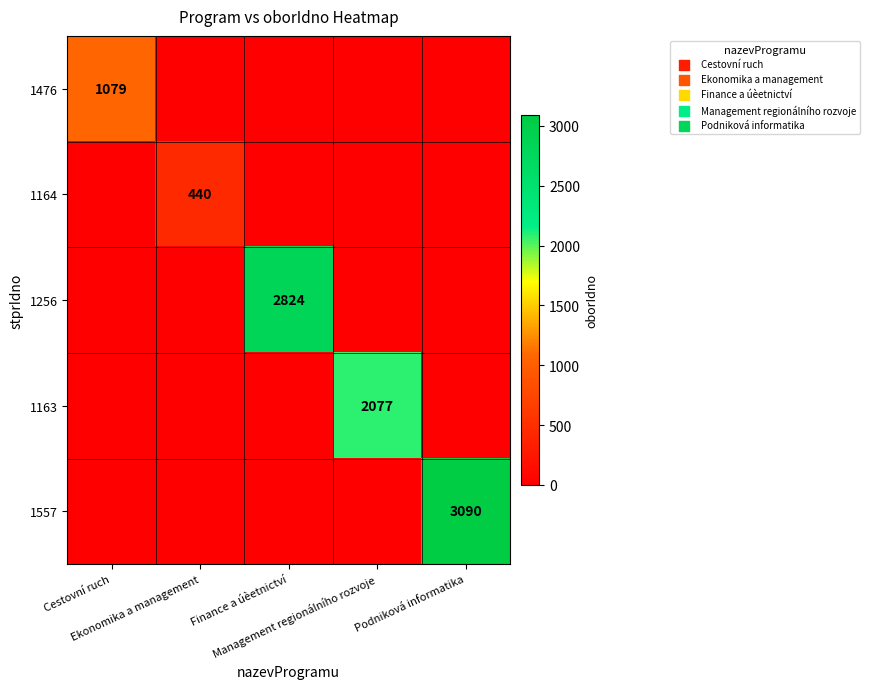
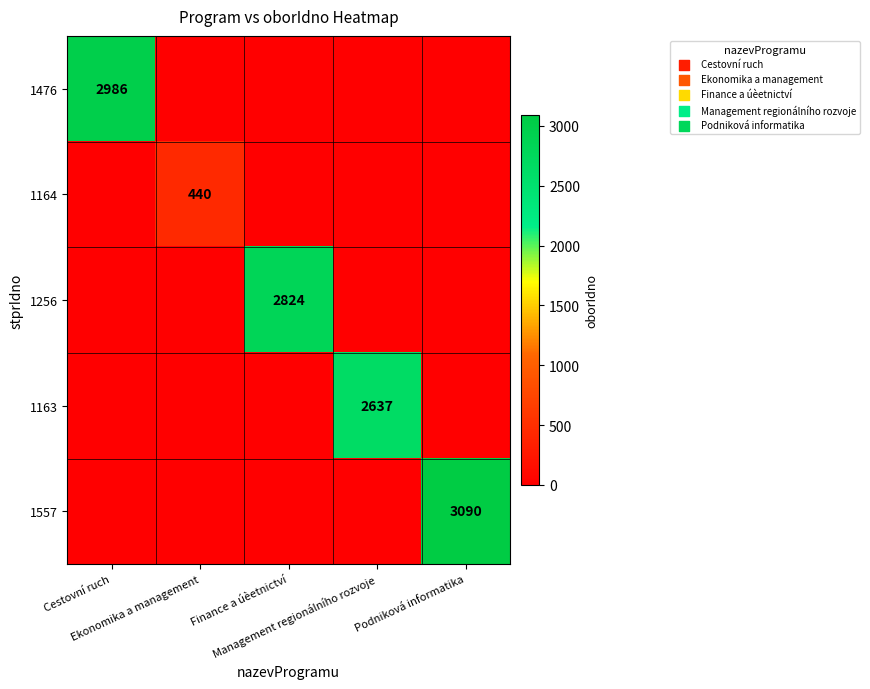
1476, Cestovní ruch: 1079 -> 2986
1163, Management regionálního rozvoje: 2077 -> 2637
